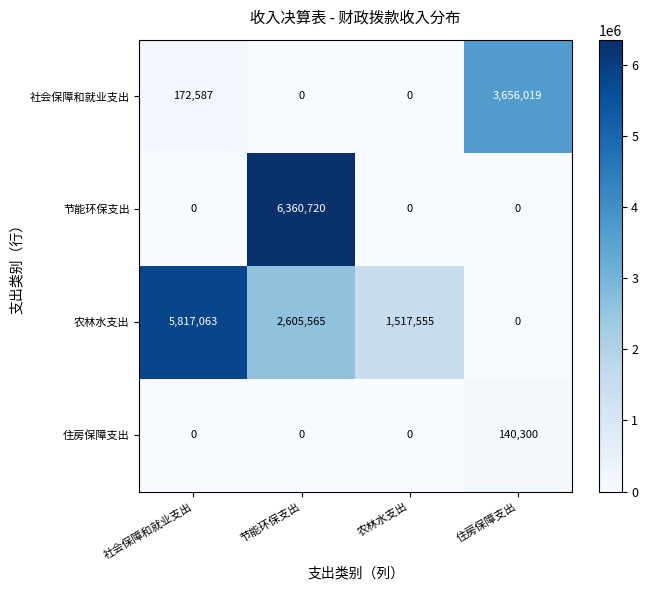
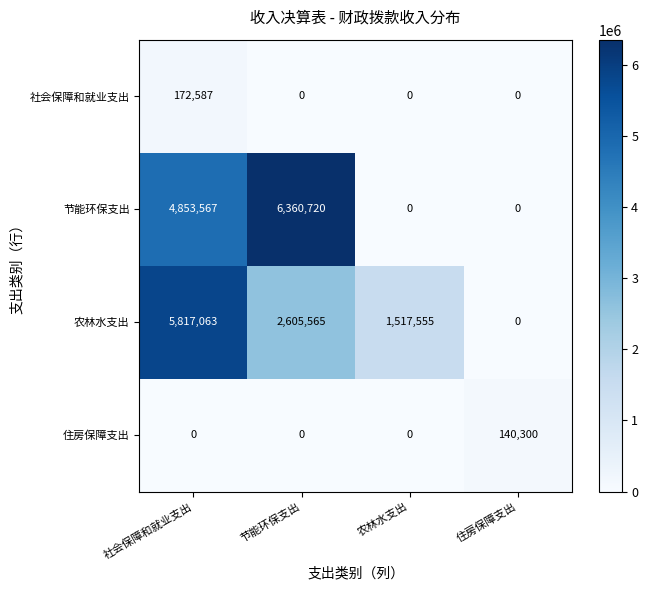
社会保障和就业支出, 住房保障支出: 3,656,019 -> 0
节能环保支出, 社会保障和就业支出: 0 -> 4,853,567
